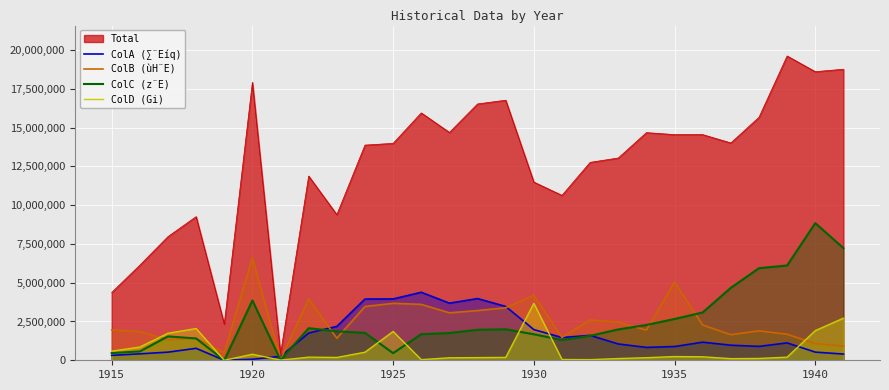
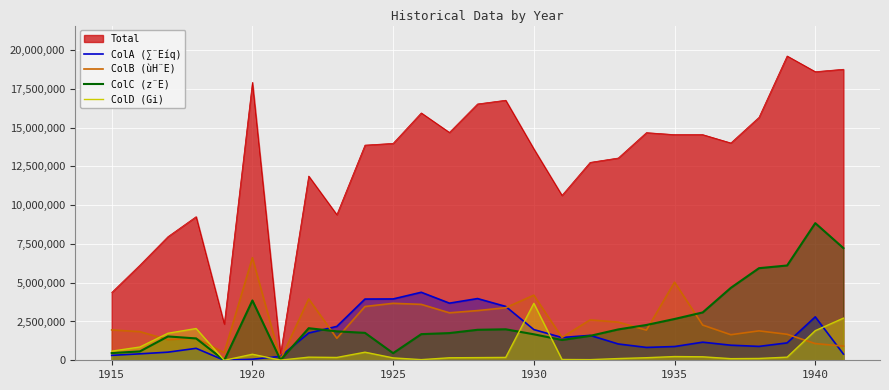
ColD (Gi), 1925: 1,900,000 -> 200,000
Total, 1930: 11,500,000 -> 13,600,000
ColA (∑¨Eíq), 1940: 500,000 -> 2,800,000
